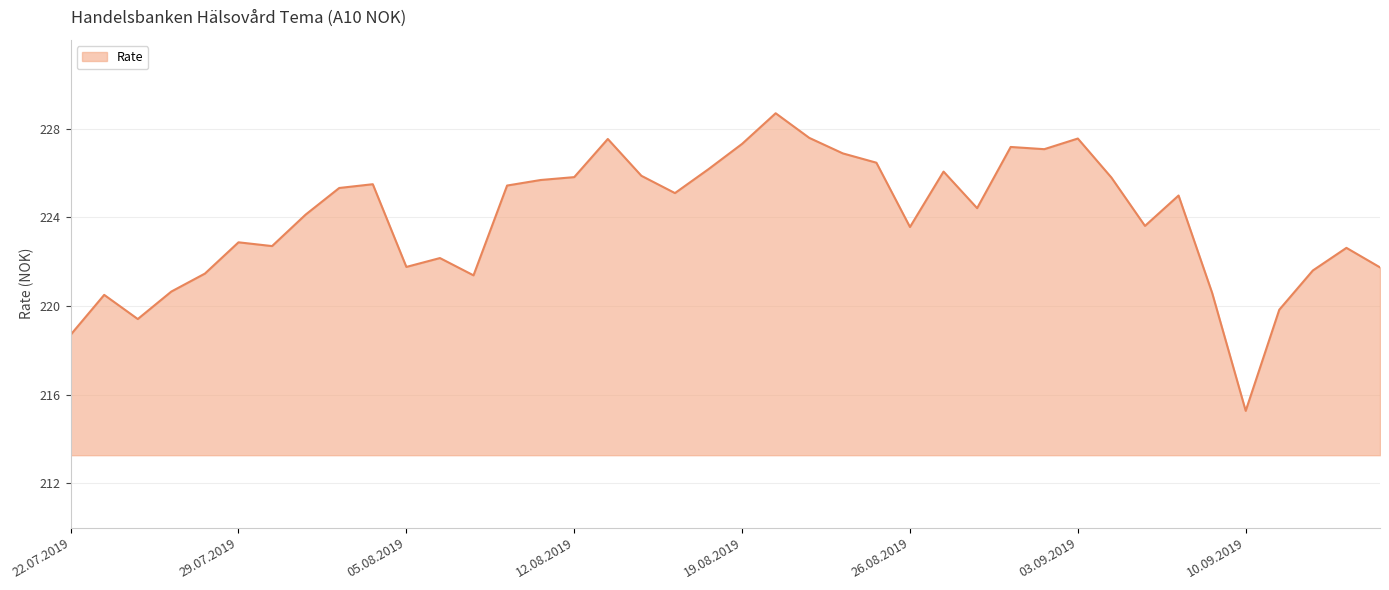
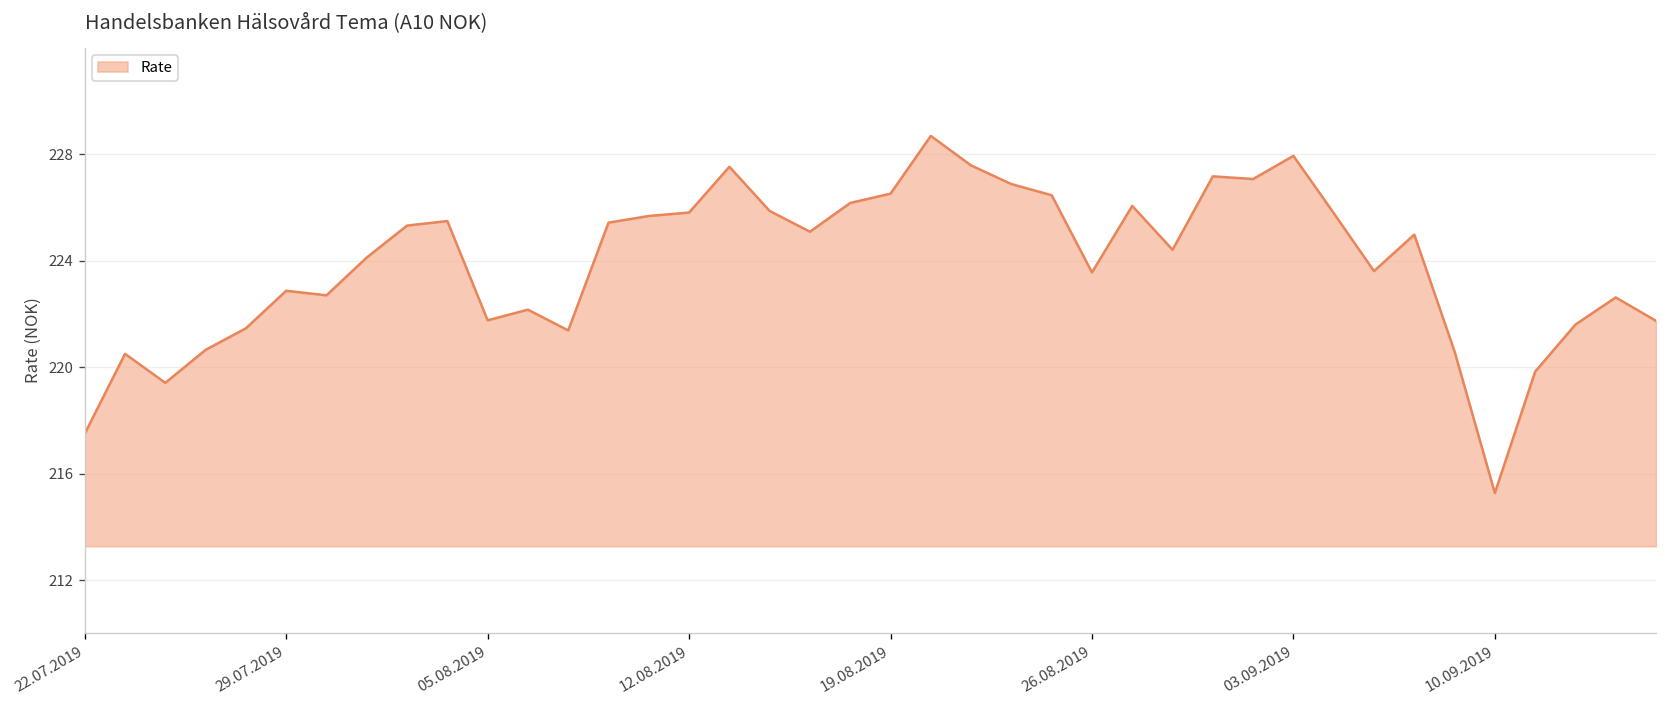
22.07.2019: 218.7 -> 217.5
19.08.2019: 227.3 -> 226.5
03.09.2019: 227.6 -> 227.9
